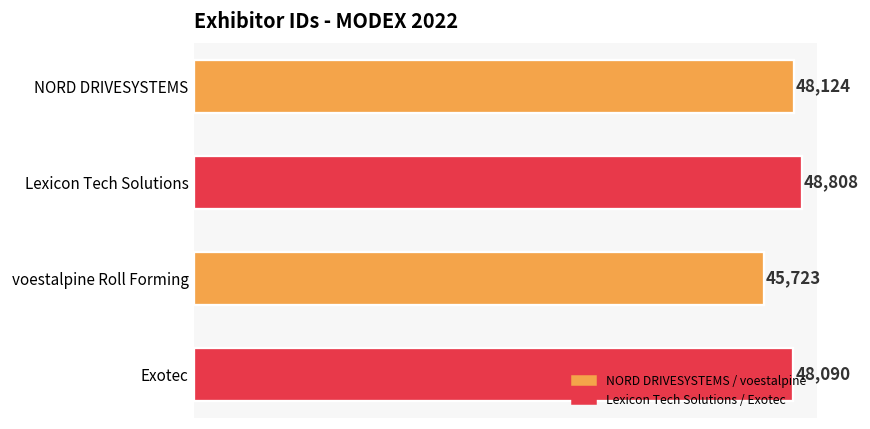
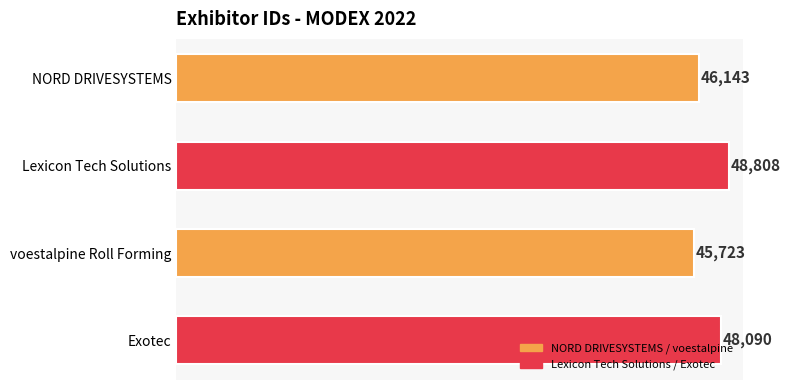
NORD DRIVESYSTEMS: 48,124 -> 46,143
